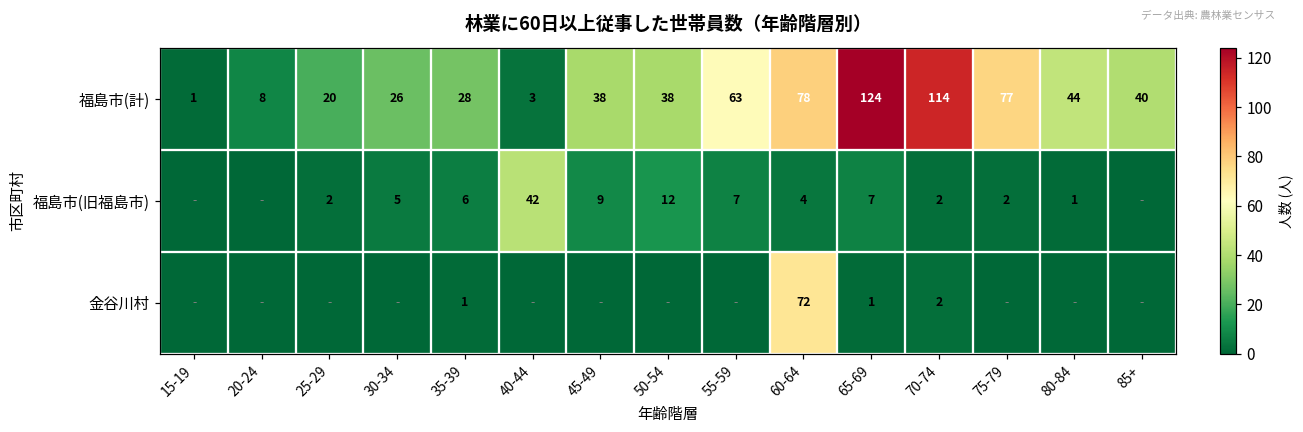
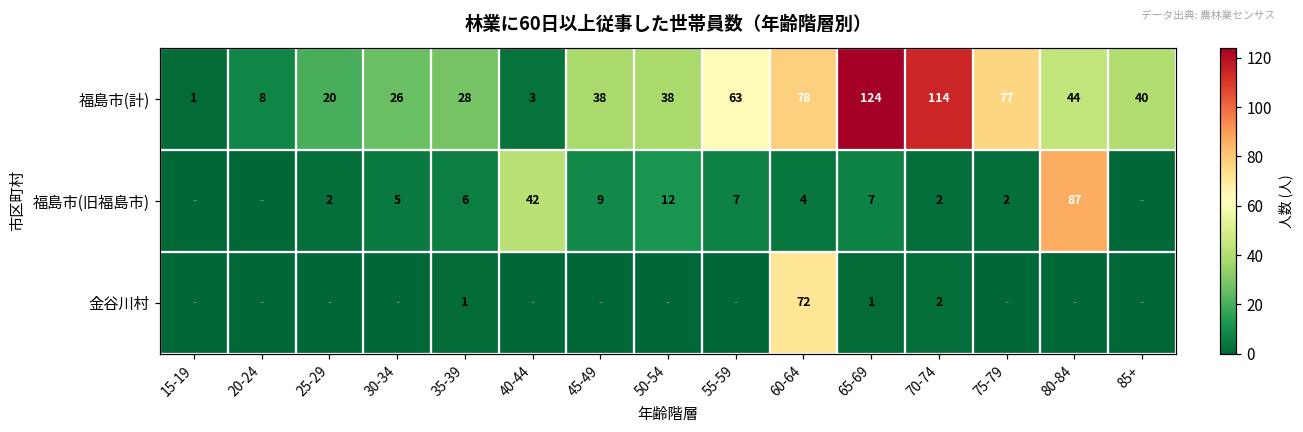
福島市(旧福島市), 80-84: 1 -> 87
